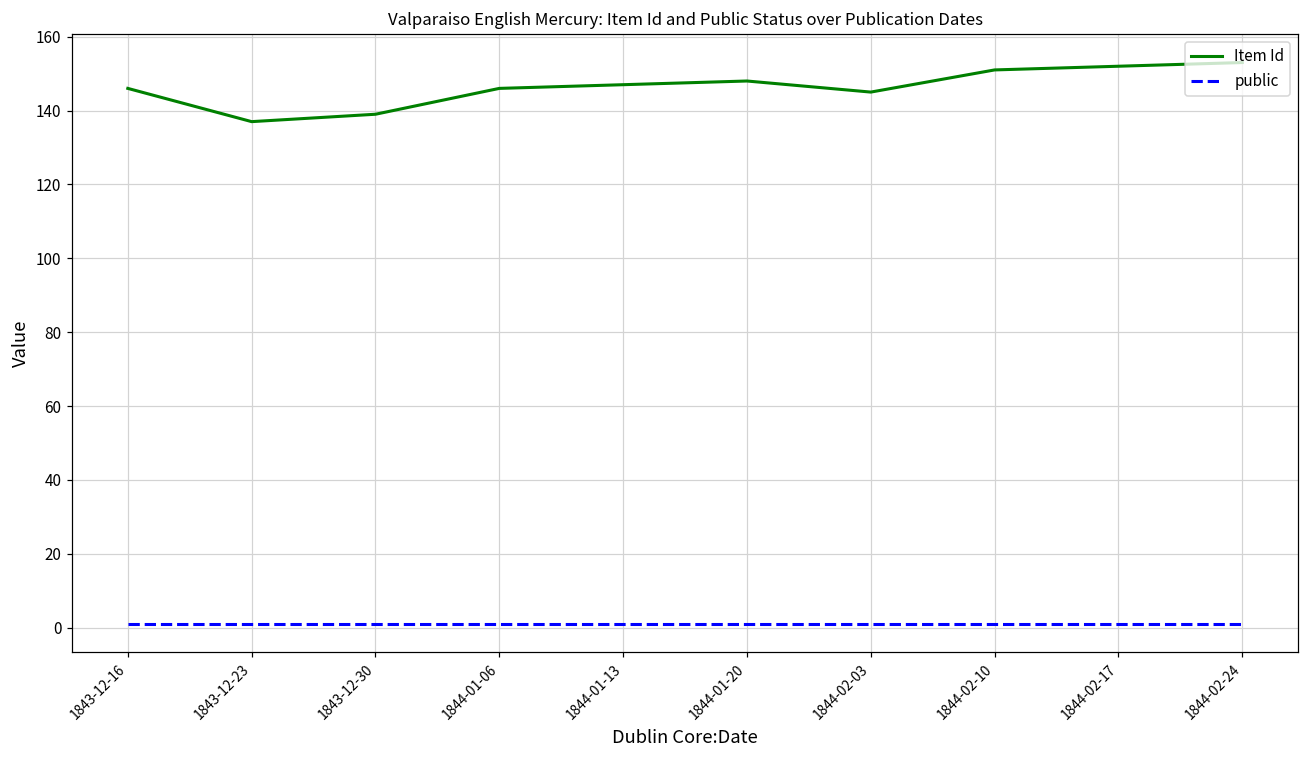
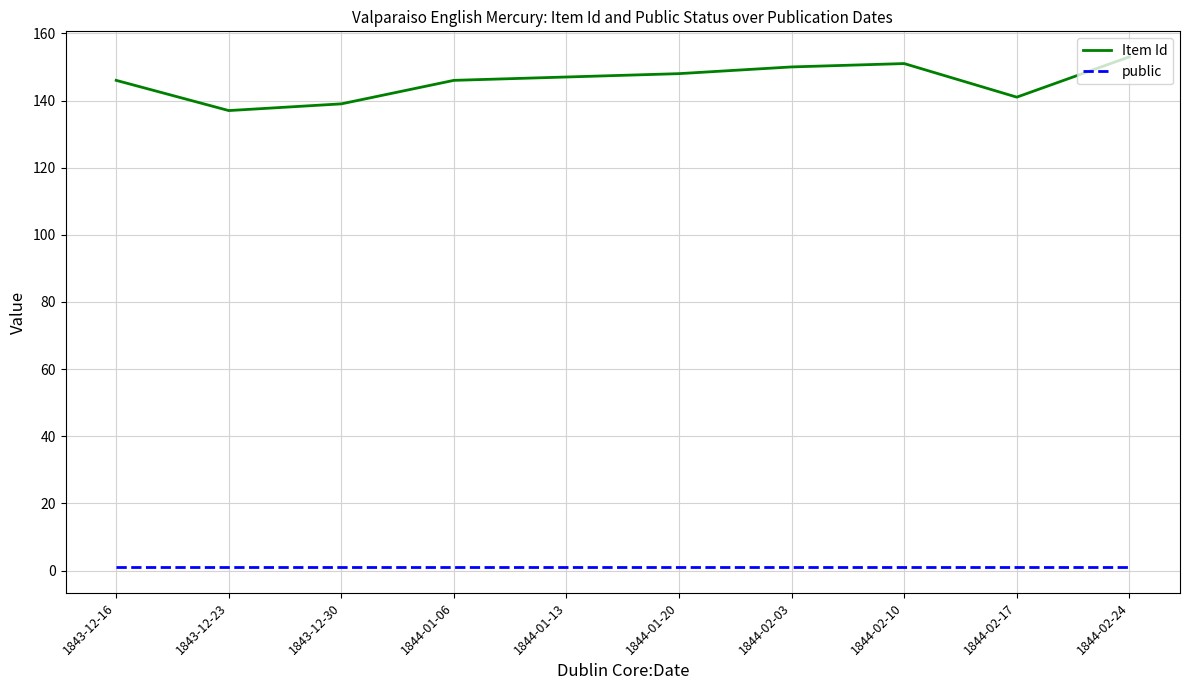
Item Id, 1844-02-03: 145 -> 150
Item Id, 1844-02-17: 152 -> 141
